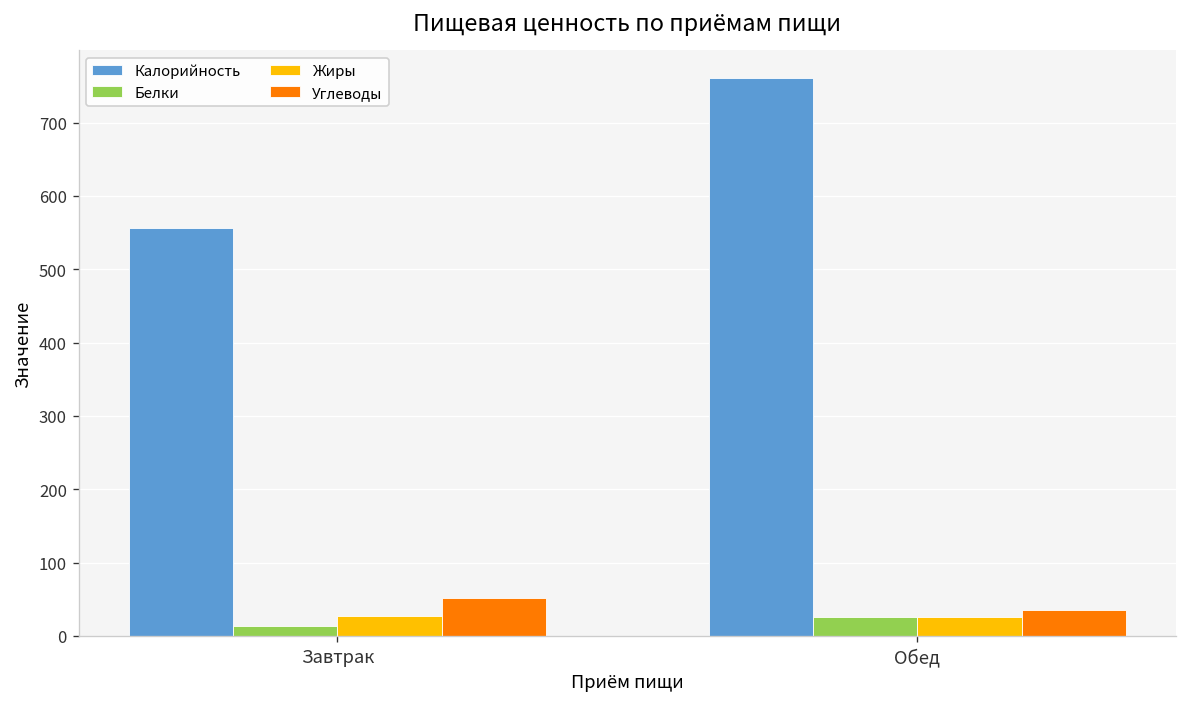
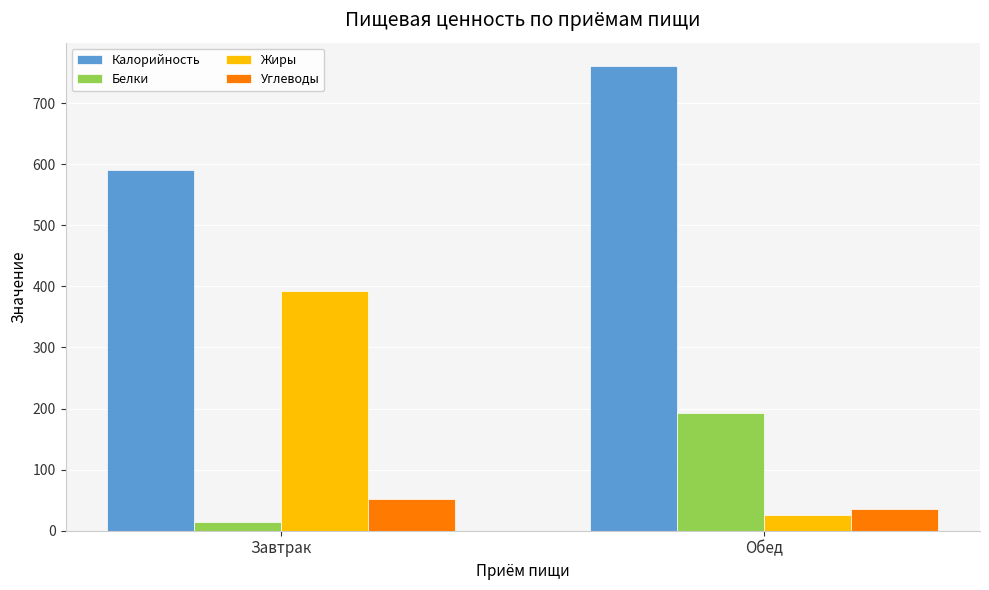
Калорийность, Завтрак: 560 -> 590
Жиры, Завтрак: 30 -> 390
Белки, Обед: 30 -> 190
